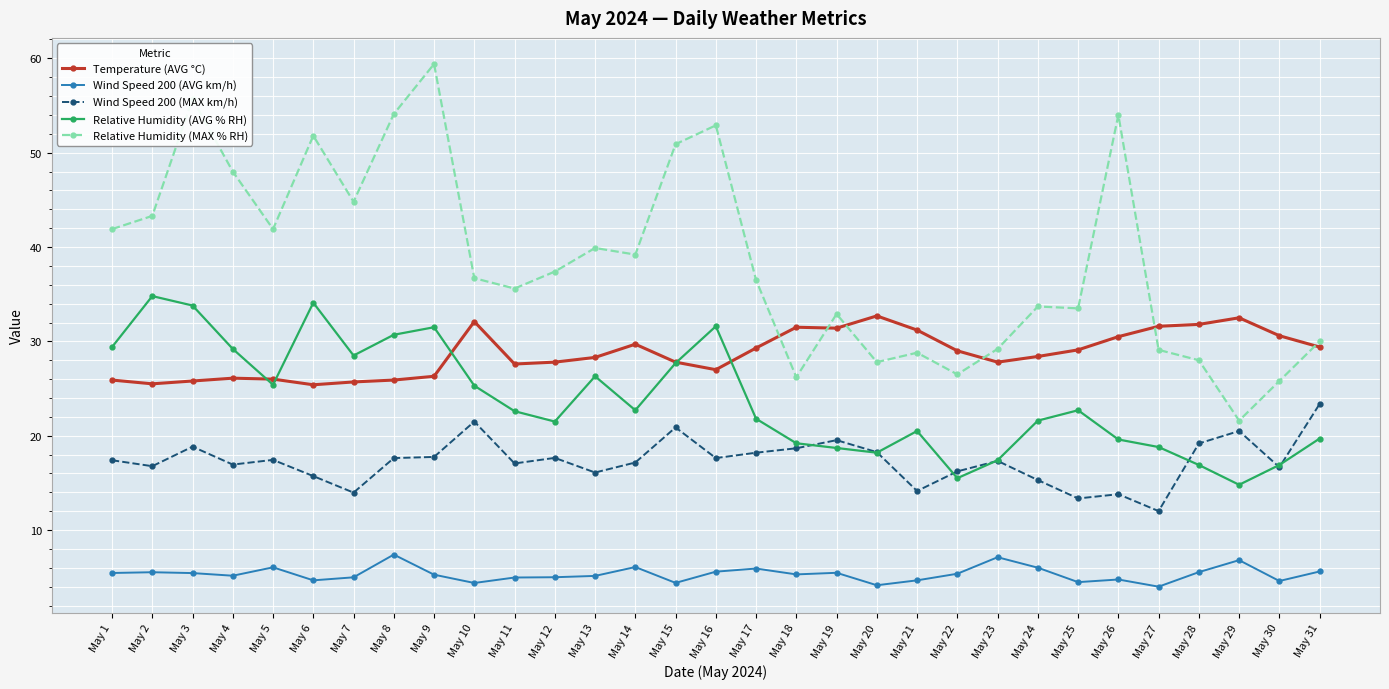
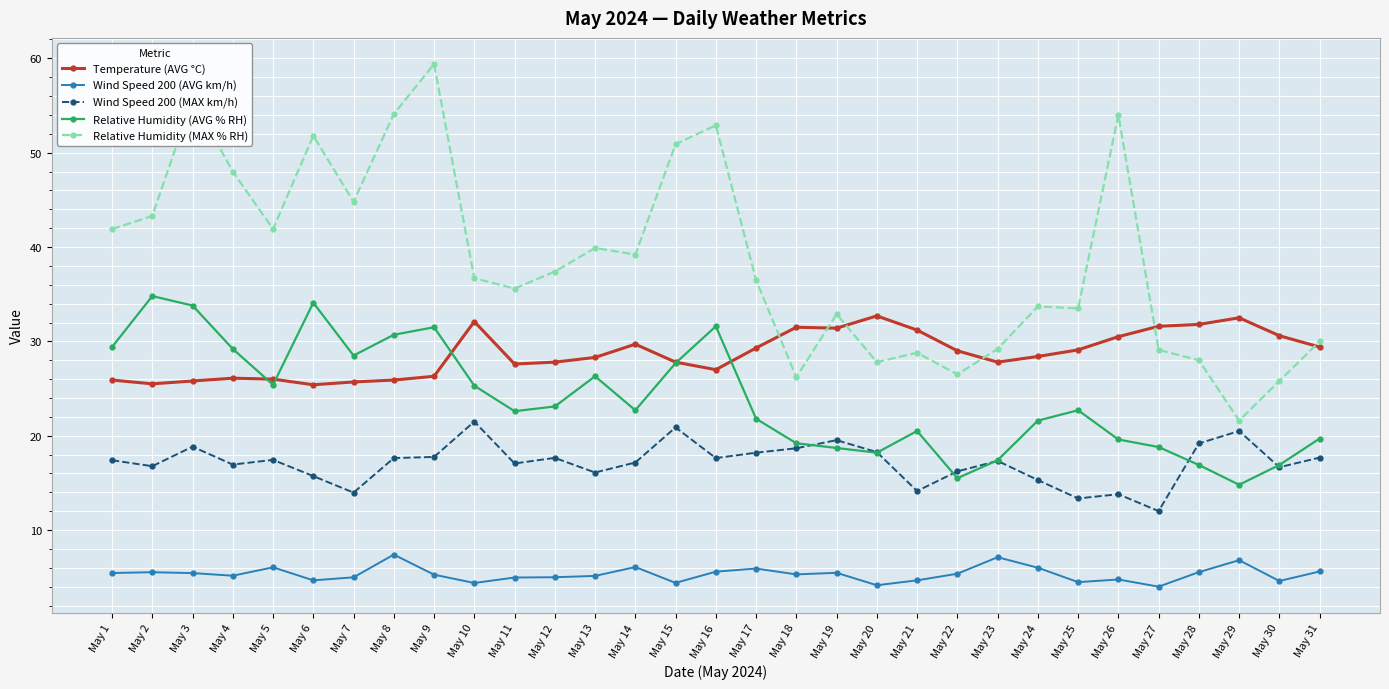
Relative Humidity (AVG % RH), May 12: 22 -> 23
Wind Speed 200 (MAX km/h), May 31: 23 -> 18
